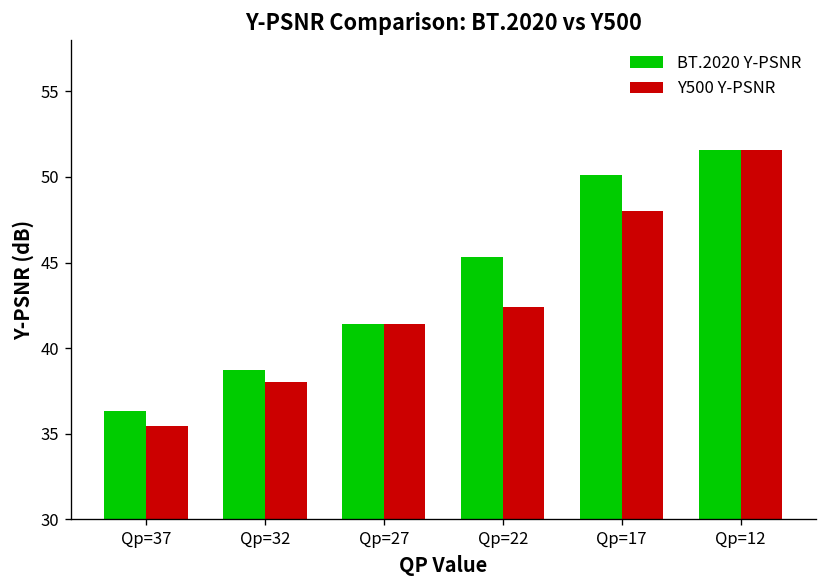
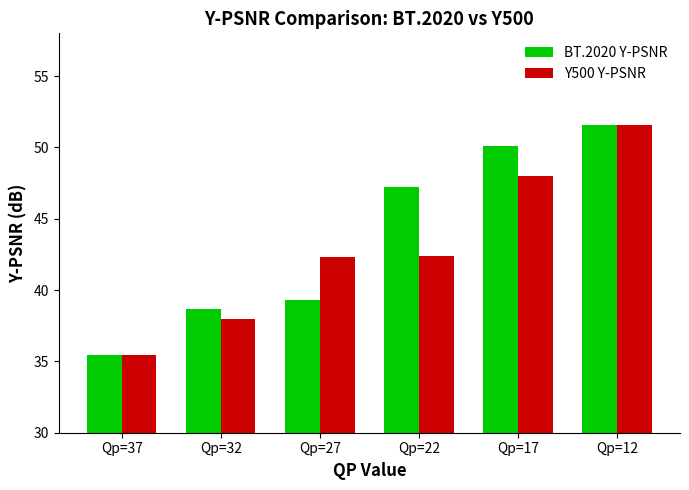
BT.2020 Y-PSNR, Qp=37: 36.3 -> 35.5
BT.2020 Y-PSNR, Qp=27: 41.4 -> 39.3
Y500 Y-PSNR, Qp=27: 41.4 -> 42.3
BT.2020 Y-PSNR, Qp=22: 45.3 -> 47.2
